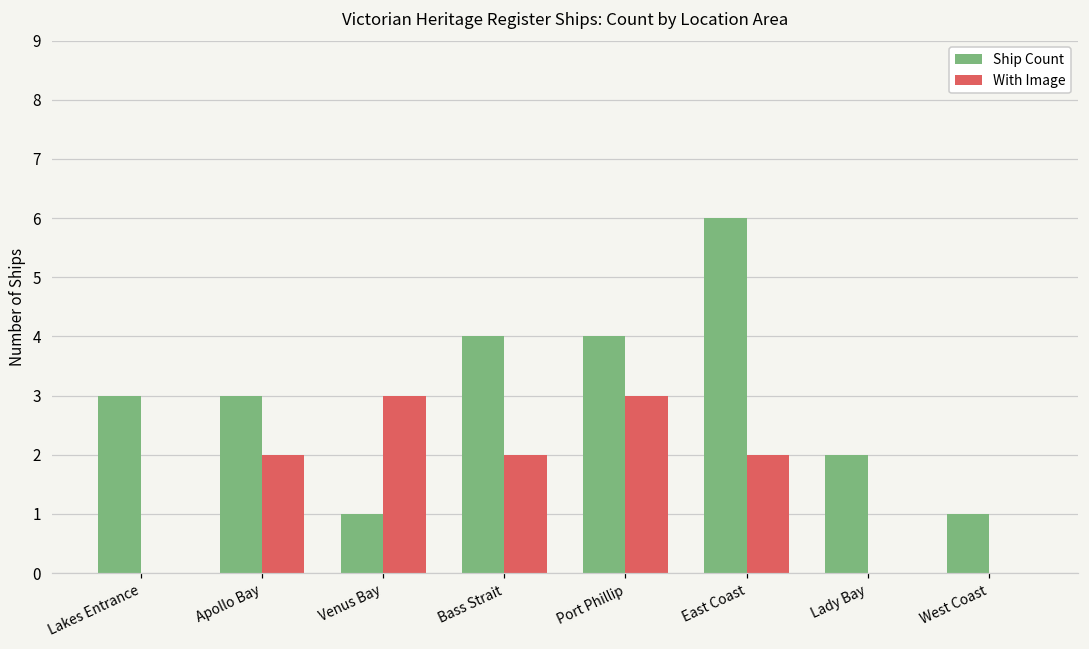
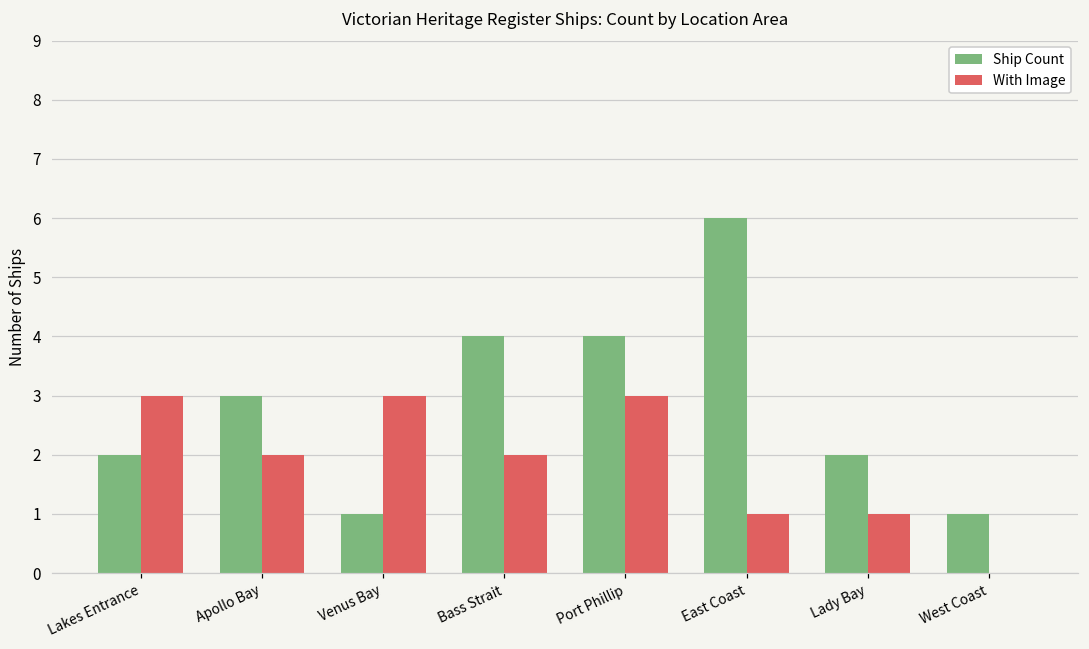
Ship Count, Lakes Entrance: 3 -> 2
With Image, Lakes Entrance: 0 -> 3
With Image, East Coast: 2 -> 1
With Image, Lady Bay: 0 -> 1
